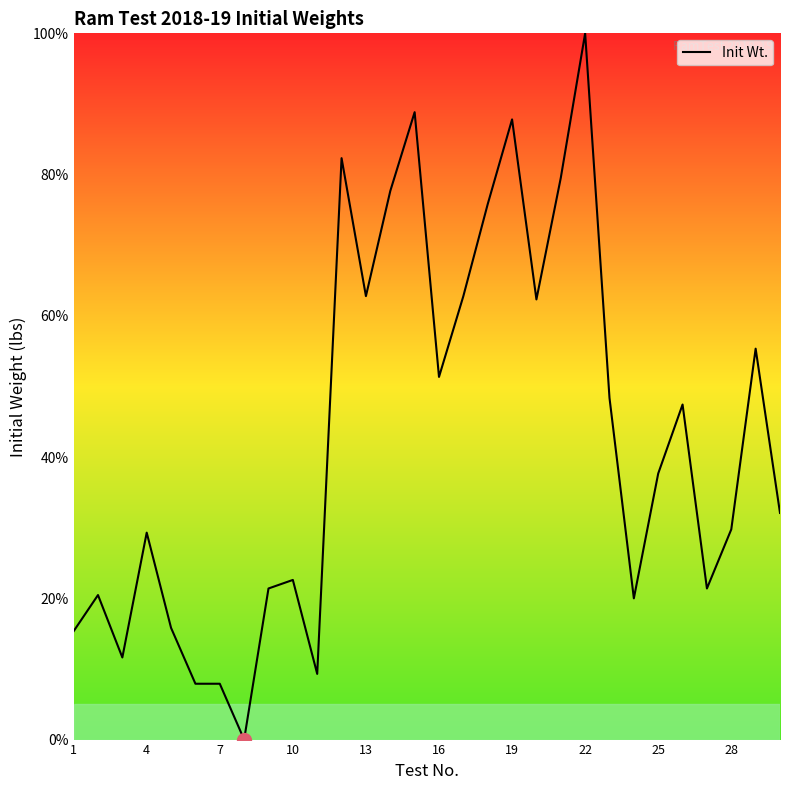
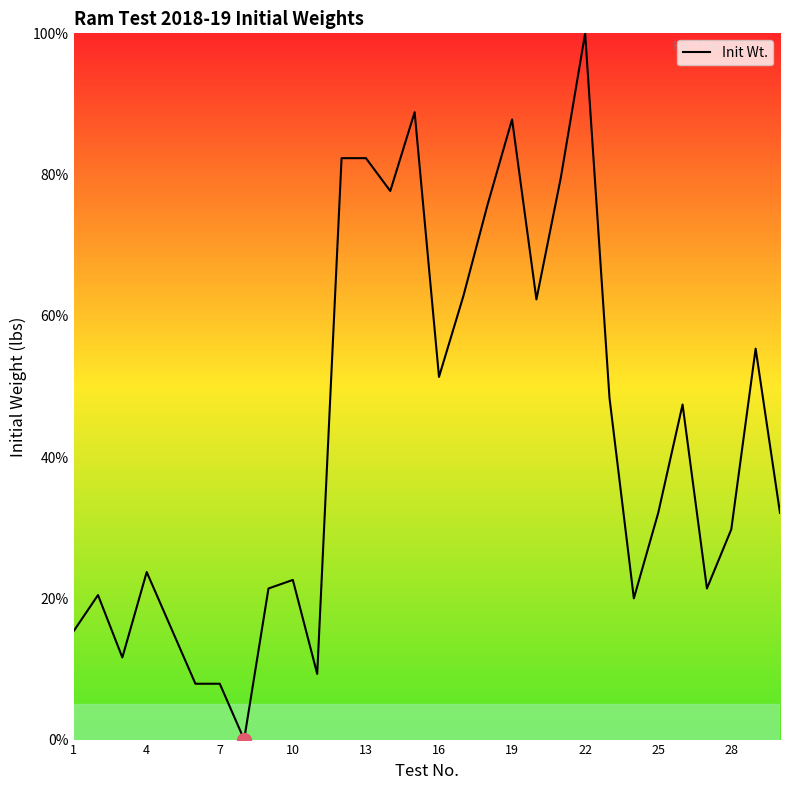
Init Wt., 4: 29% -> 24%
Init Wt., 13: 63% -> 82%
Init Wt., 25: 38% -> 32%
